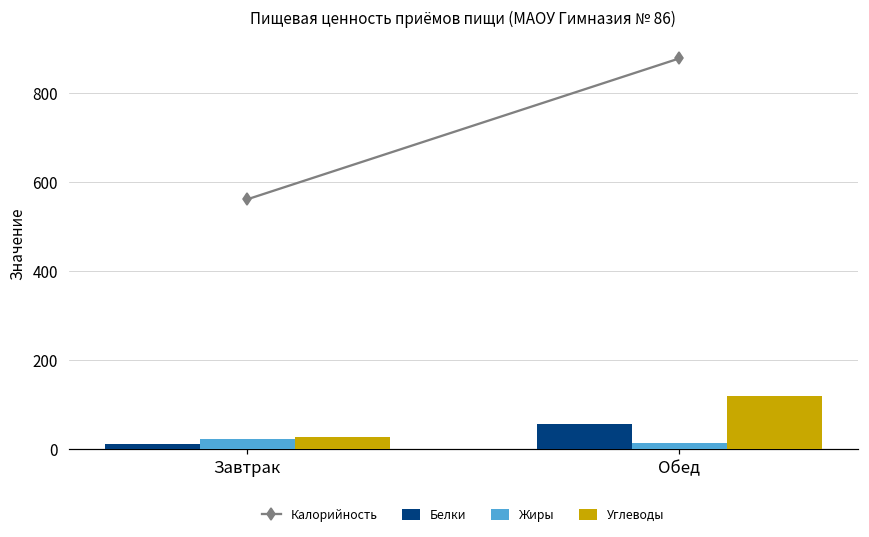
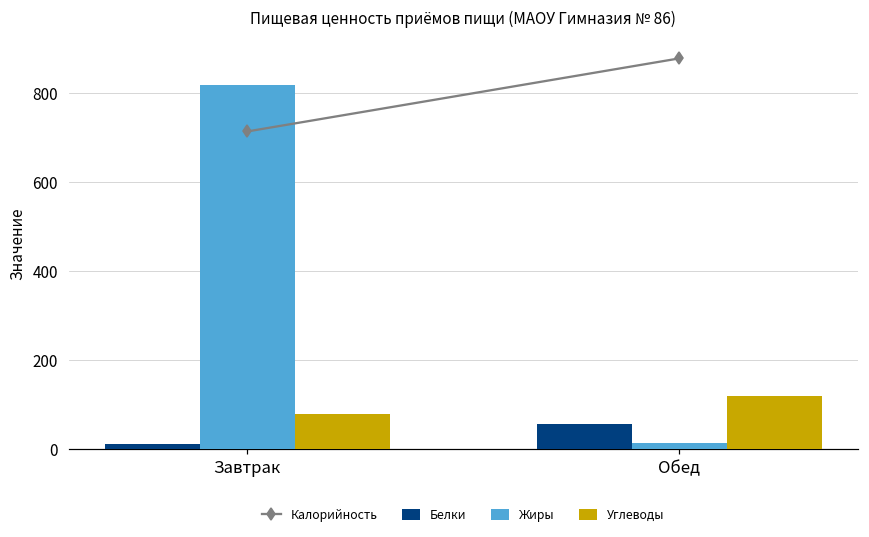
Калорийность, Завтрак: 560 -> 710
Жиры, Завтрак: 20 -> 820
Углеводы, Завтрак: 30 -> 80
